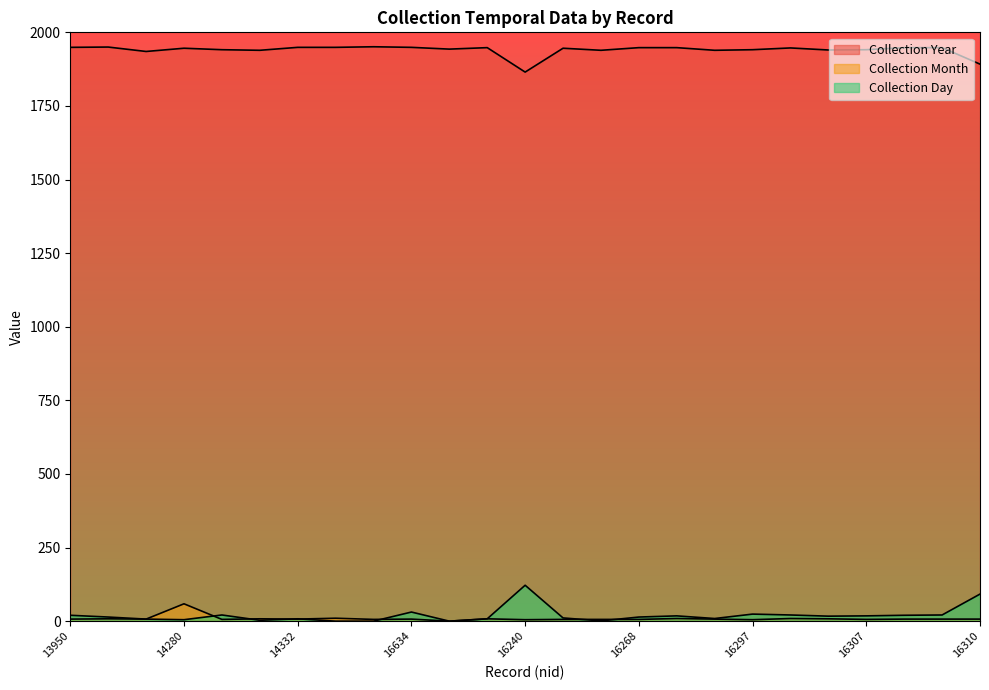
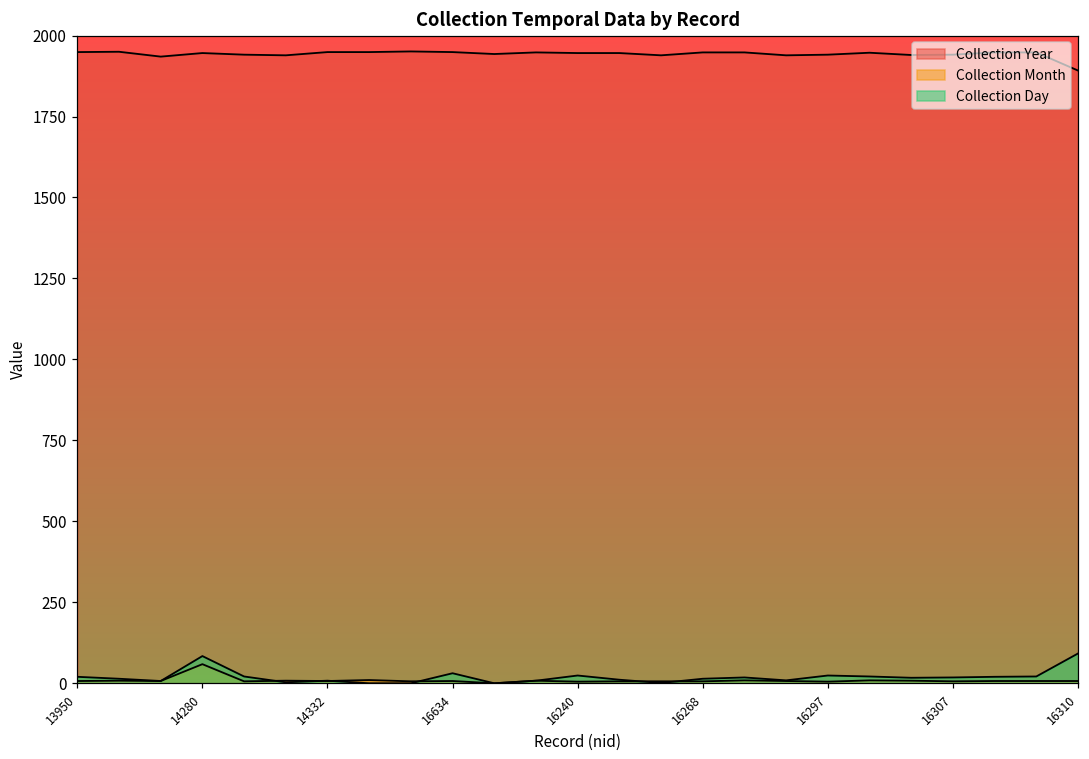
Collection Day, 14280: 10 -> 80
Collection Year, 16240: 1870 -> 1950
Collection Day, 16240: 120 -> 20
